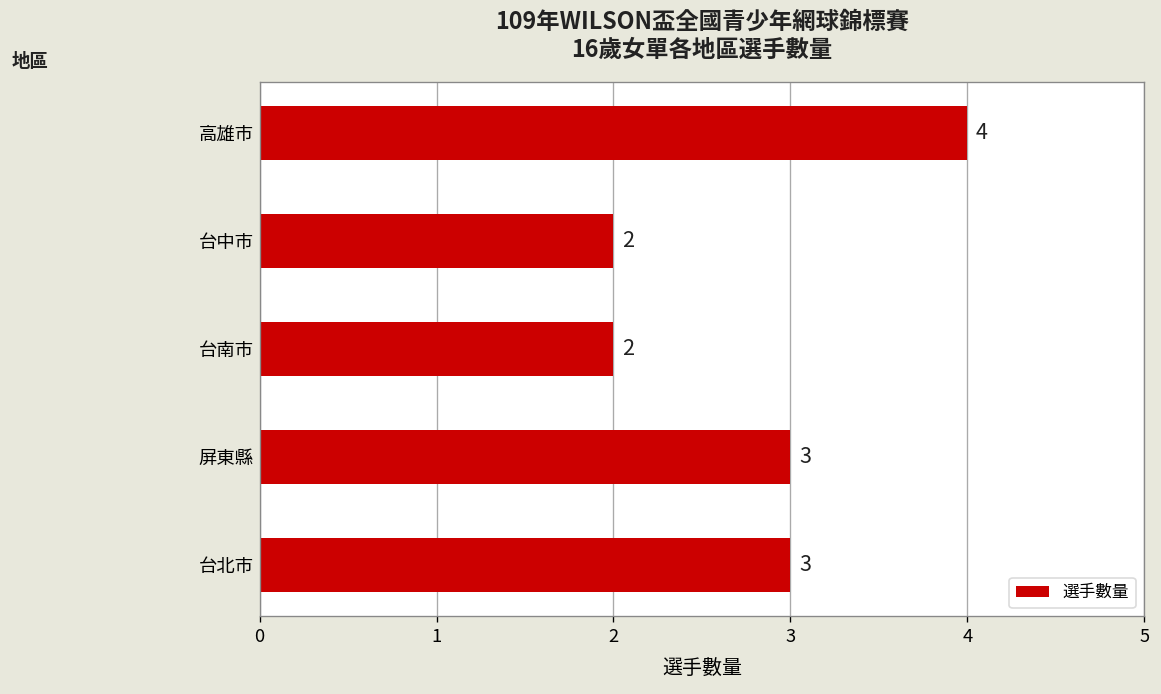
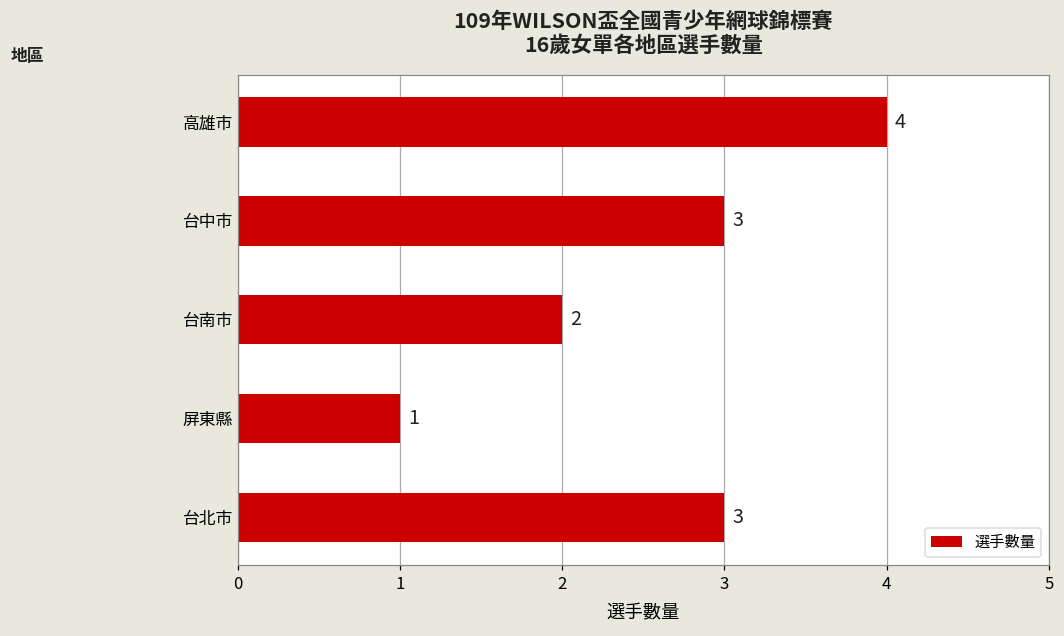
台中市: 2 -> 3
屏東縣: 3 -> 1
